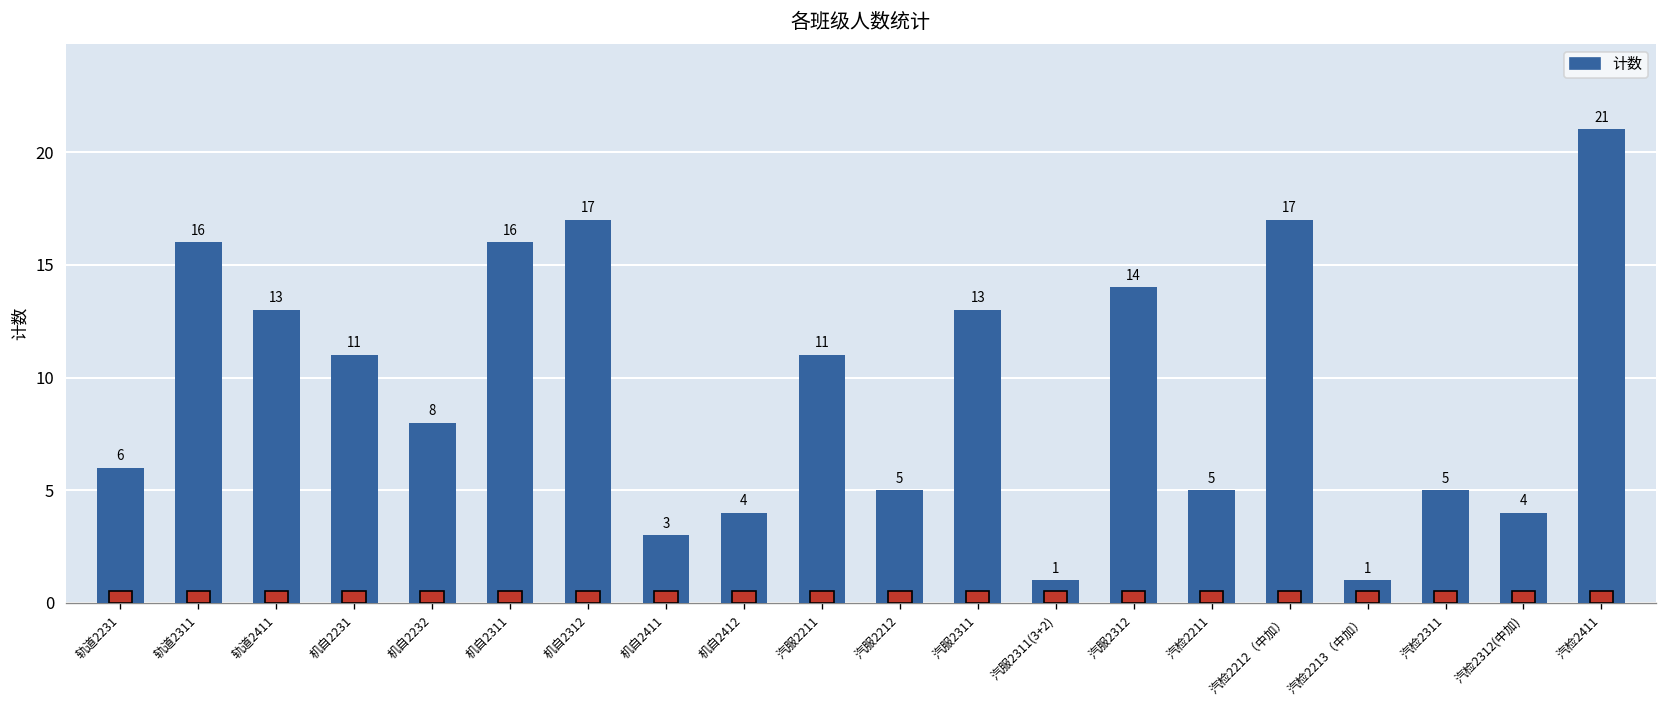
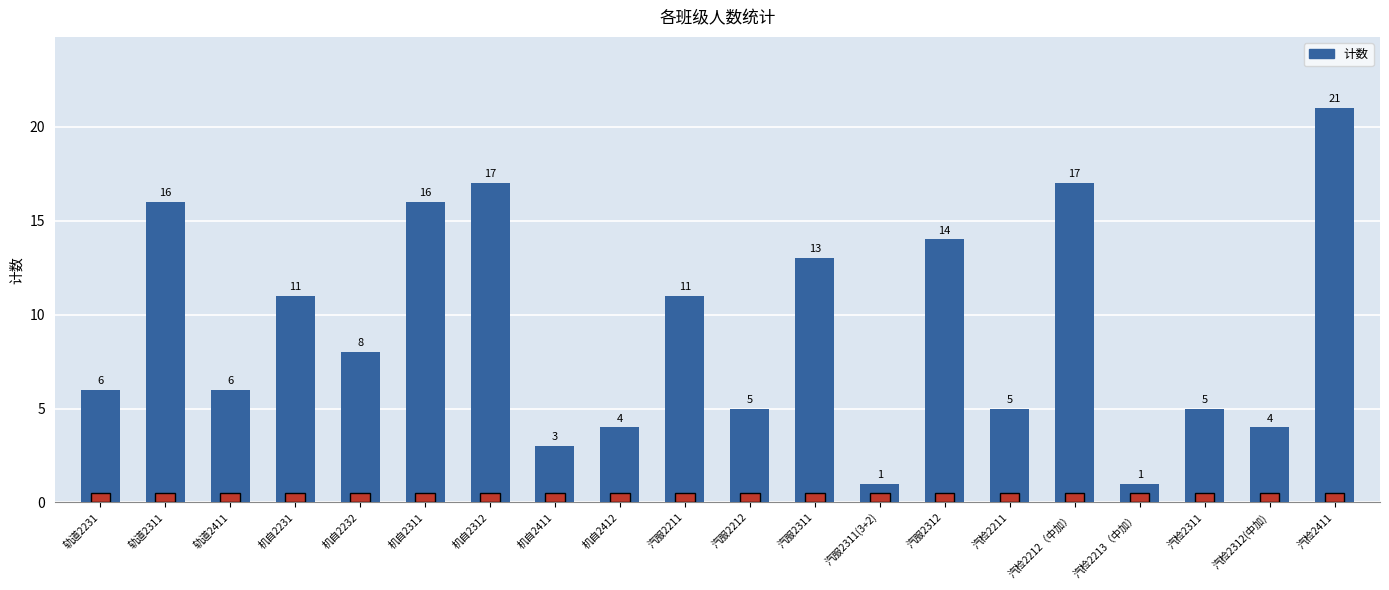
轨道2411: 13 -> 6
